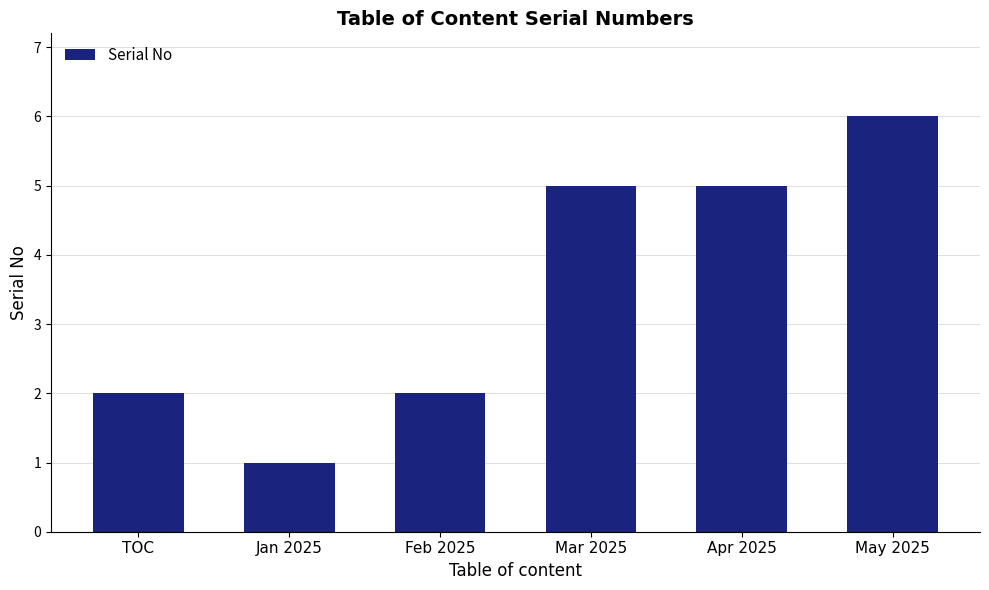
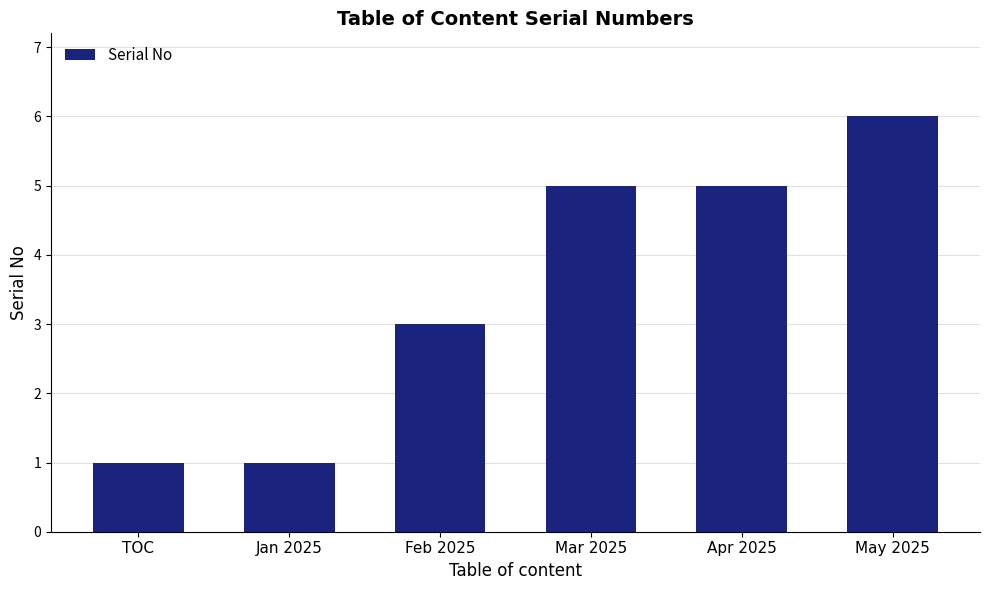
TOC: 2 -> 1
Feb 2025: 2 -> 3
